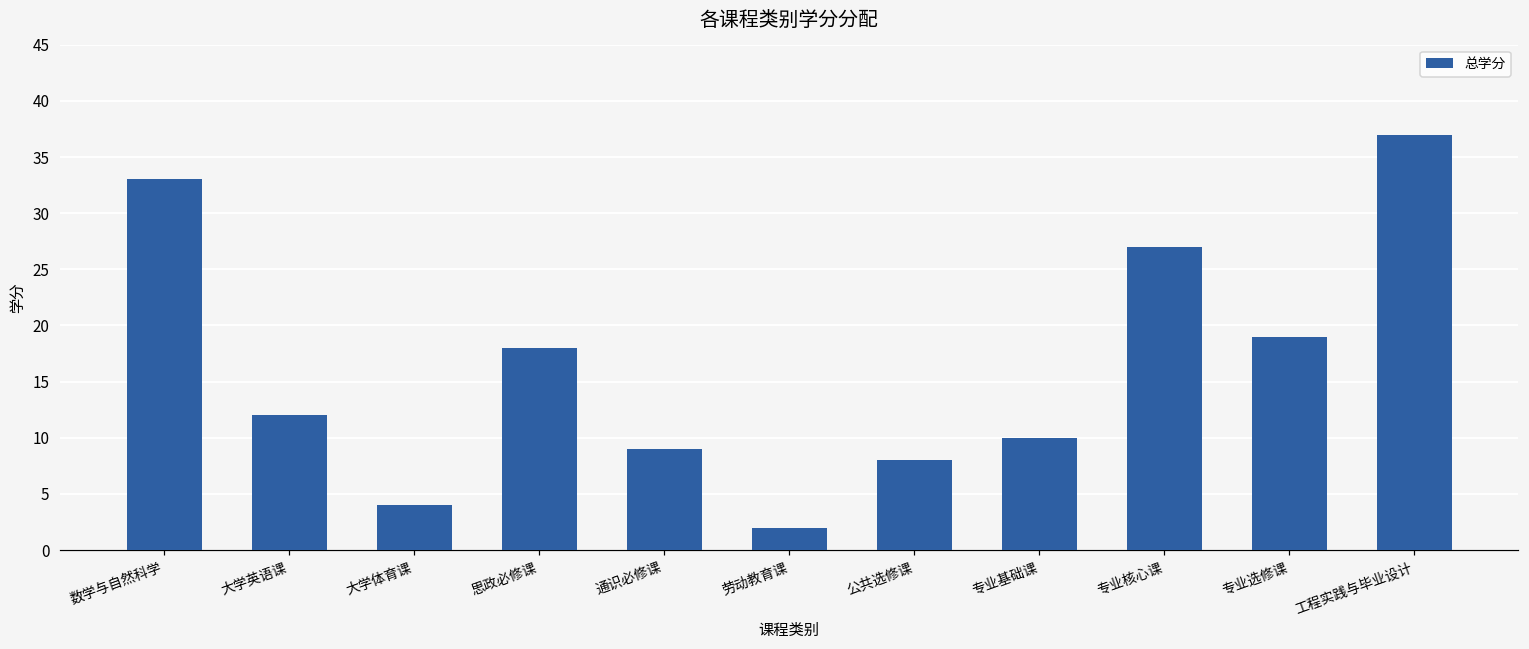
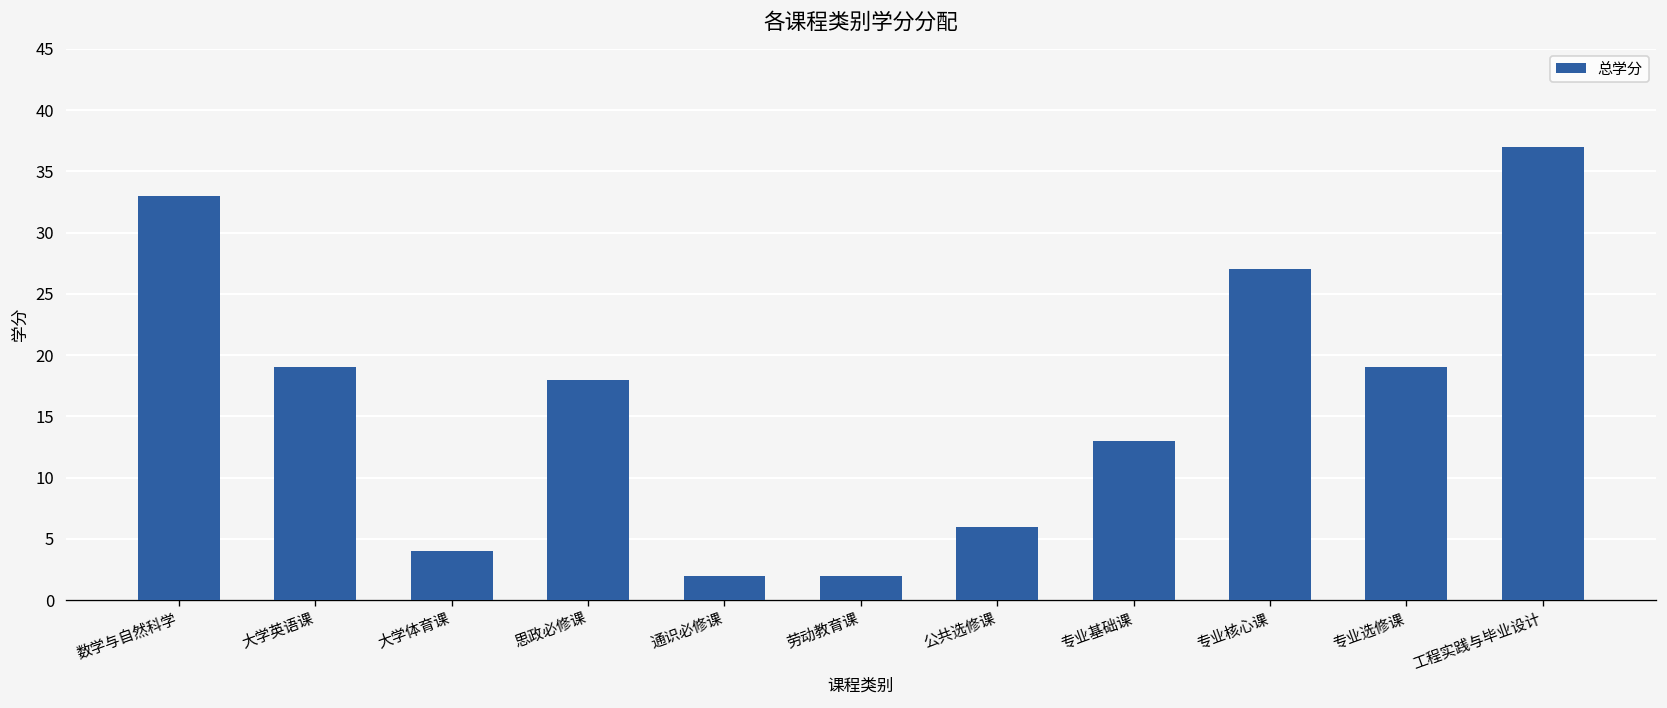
大学英语课: 12 -> 19
通识必修课: 9 -> 2
公共选修课: 8 -> 6
专业基础课: 10 -> 13
